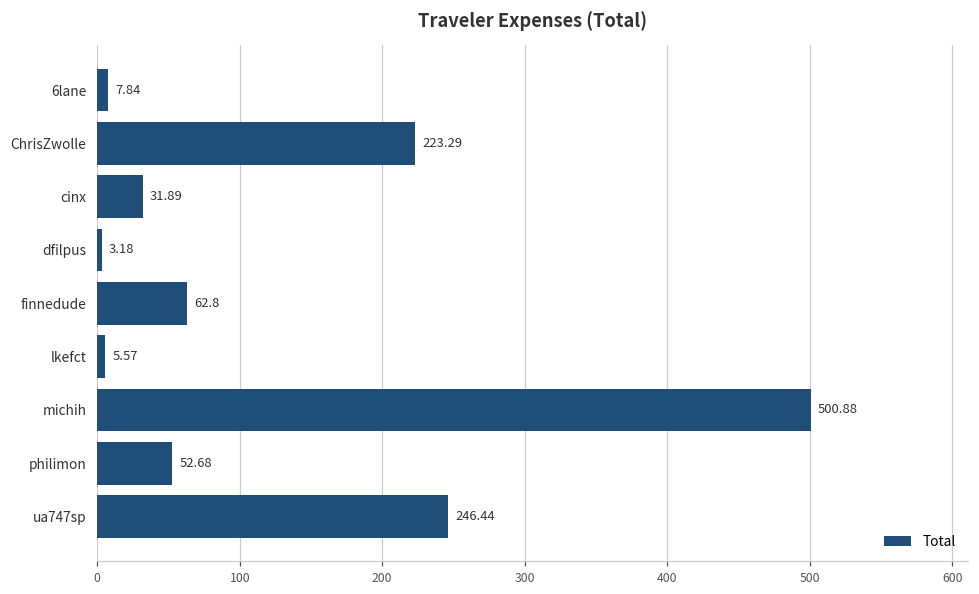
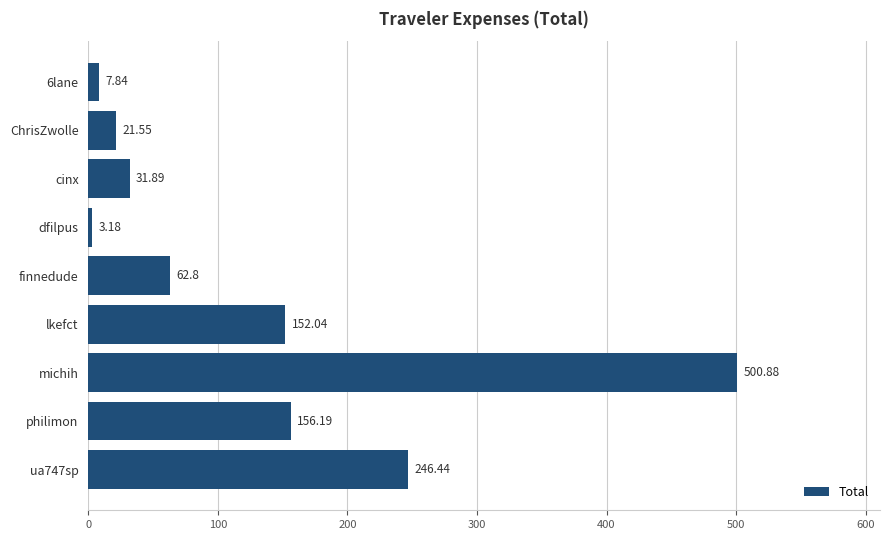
ChrisZwolle: 223.29 -> 21.55
lkefct: 5.57 -> 152.04
philimon: 52.68 -> 156.19
